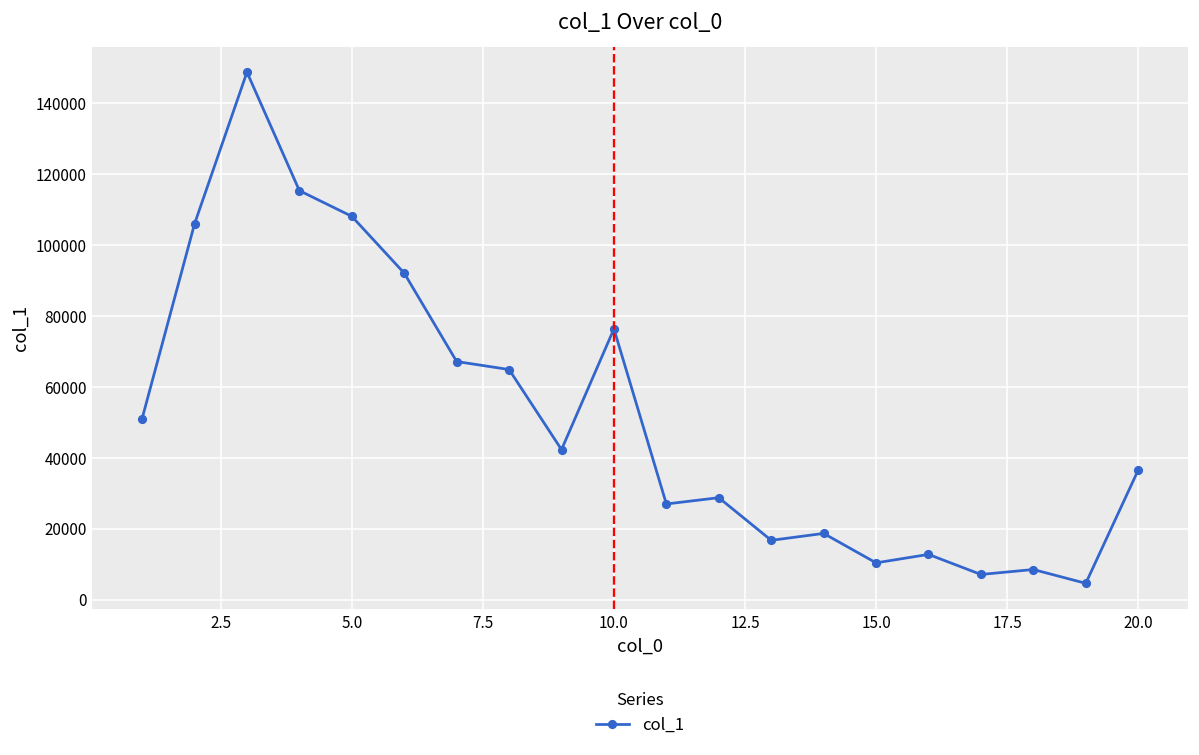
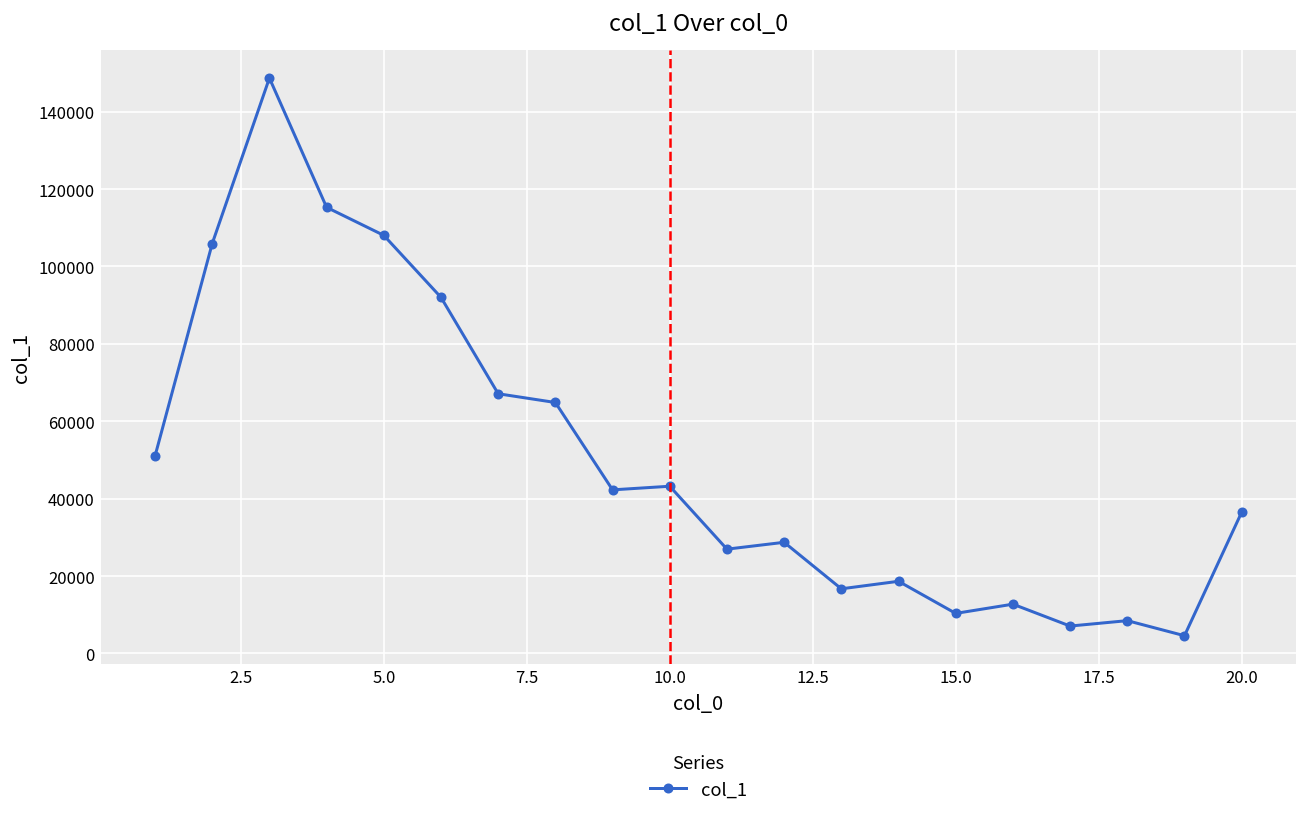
10.0: 76000 -> 43000
